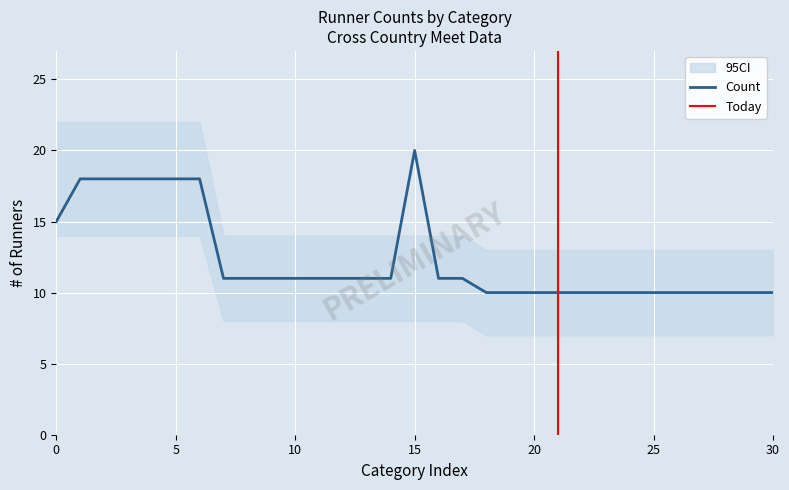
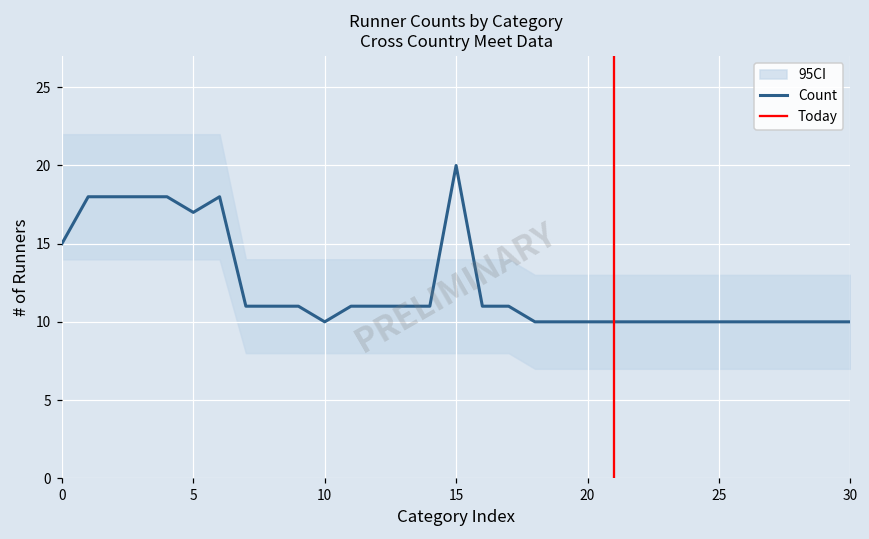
Count, 5: 18 -> 17
Count, 10: 11 -> 10
